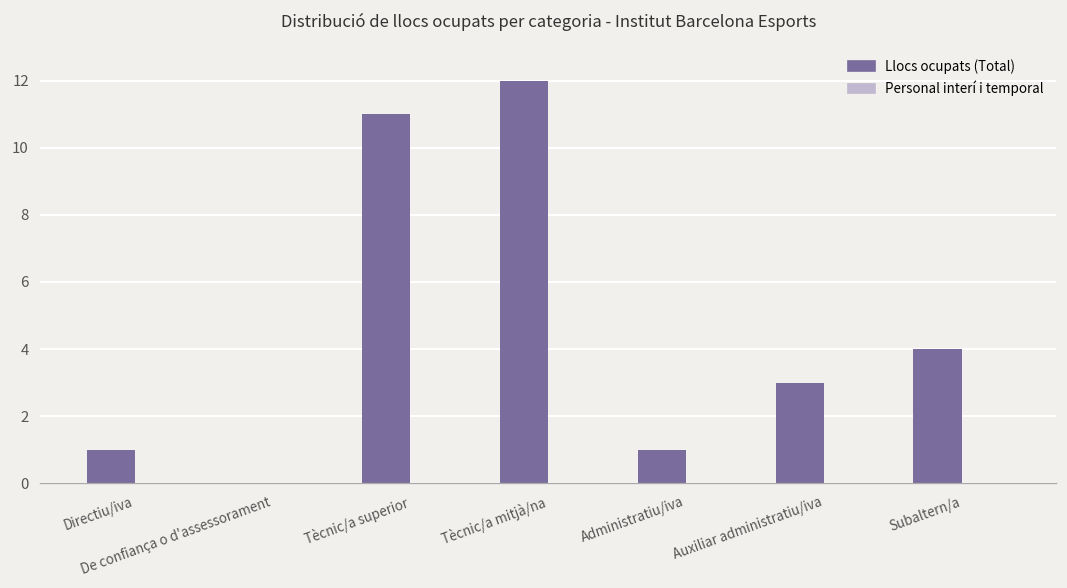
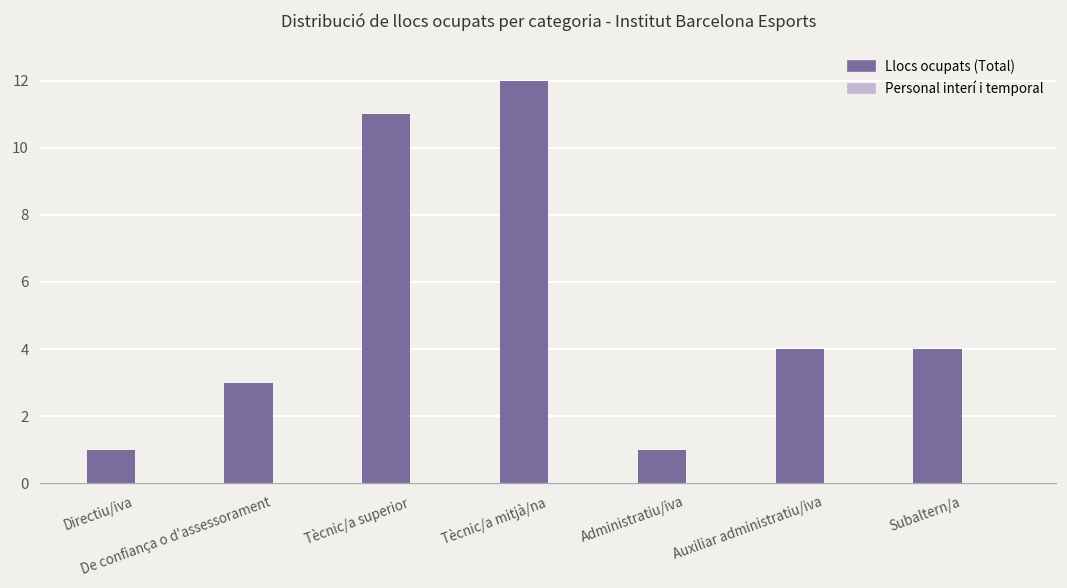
Llocs ocupats (Total), De confiança o d'assessorament: 0 -> 3
Llocs ocupats (Total), Auxiliar administratiu/iva: 3 -> 4
